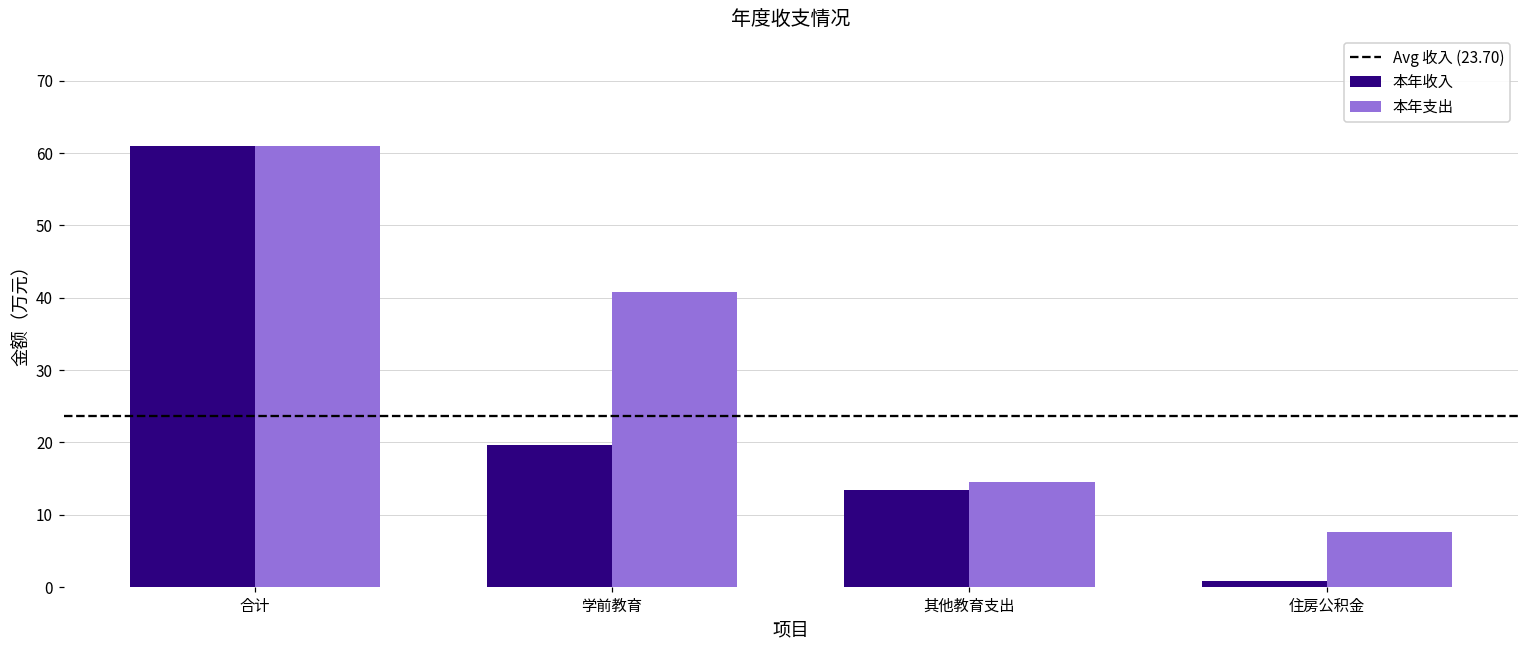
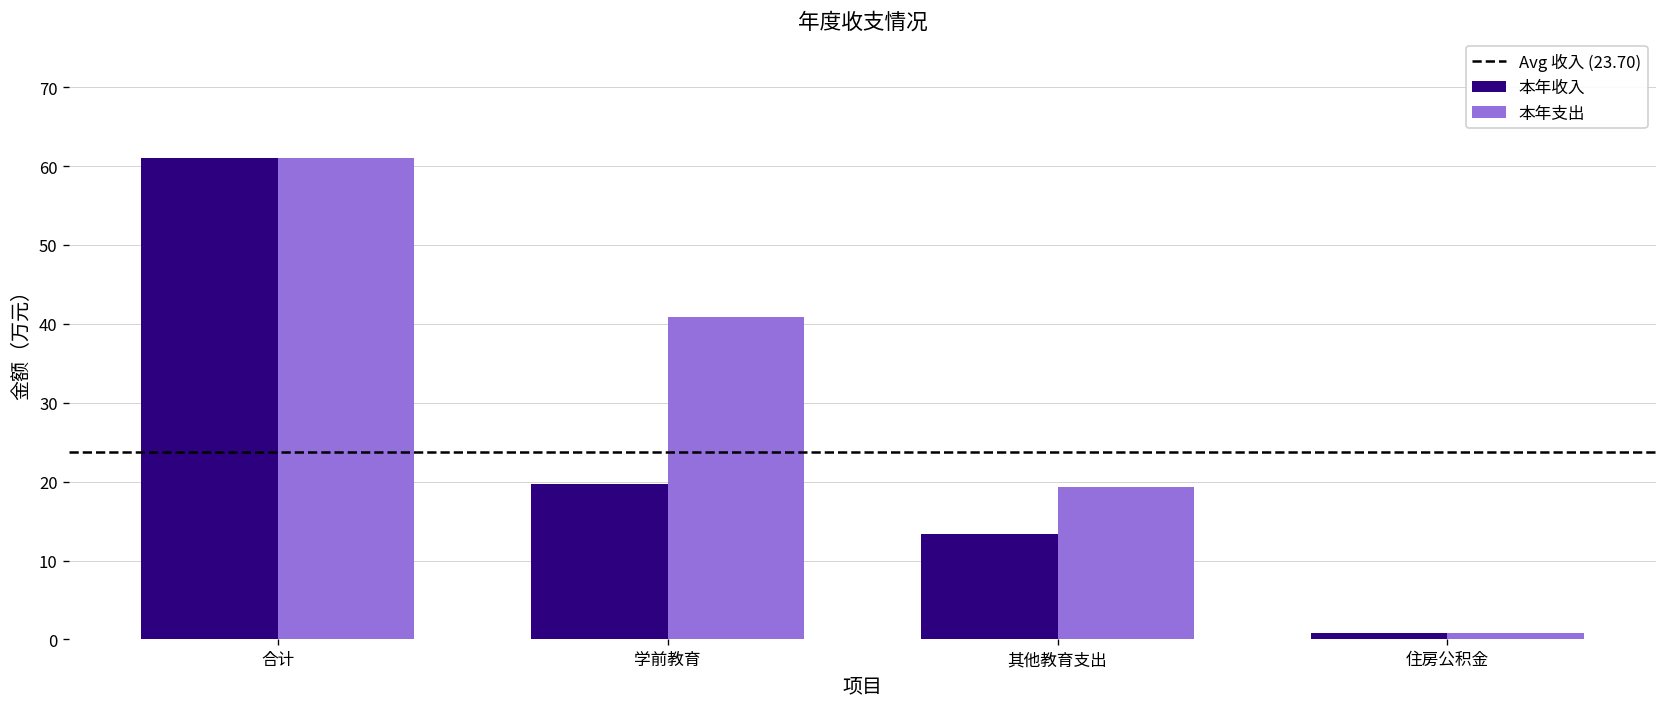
本年支出, 其他教育支出: 14 -> 19
本年支出, 住房公积金: 8 -> 1
